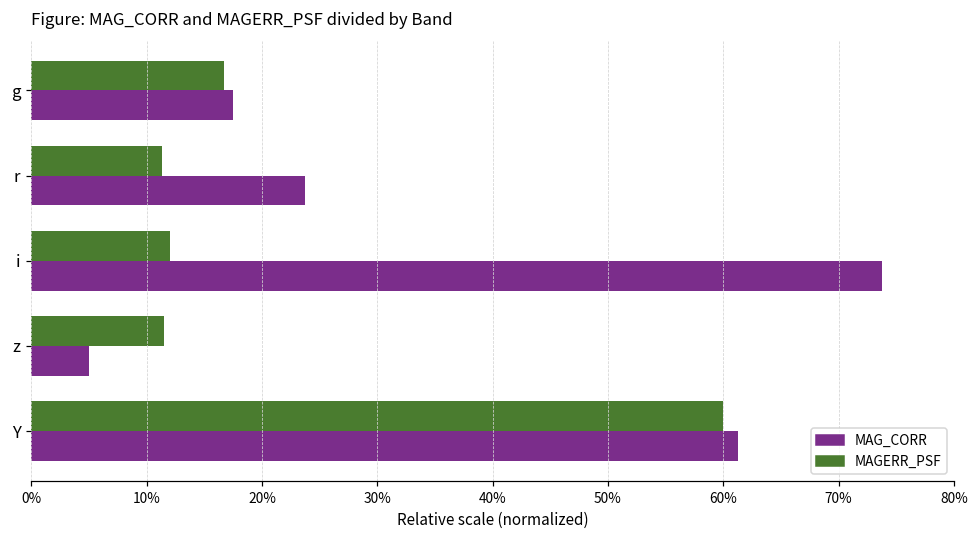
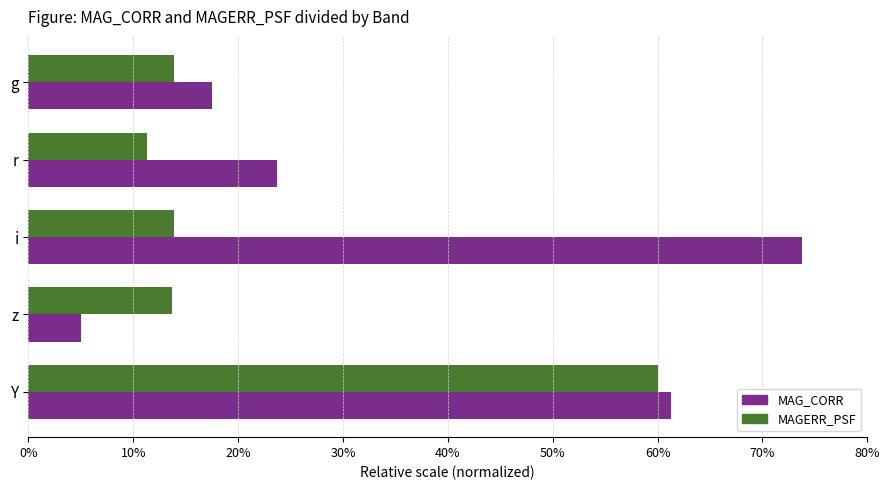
MAGERR_PSF, g: 16.7% -> 13.9%
MAGERR_PSF, i: 12.1% -> 13.9%
MAGERR_PSF, z: 11.5% -> 13.7%
